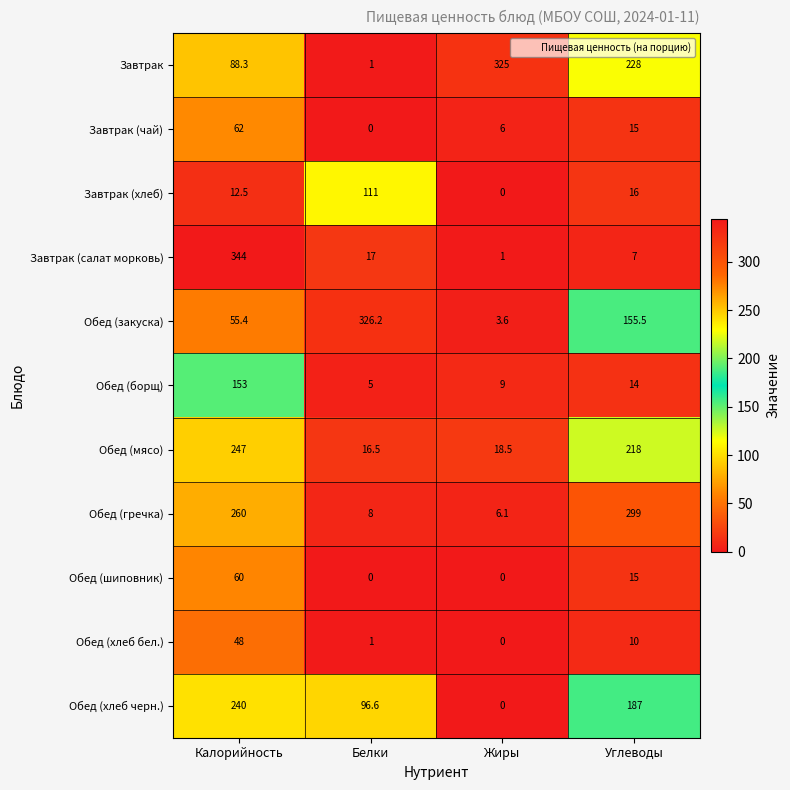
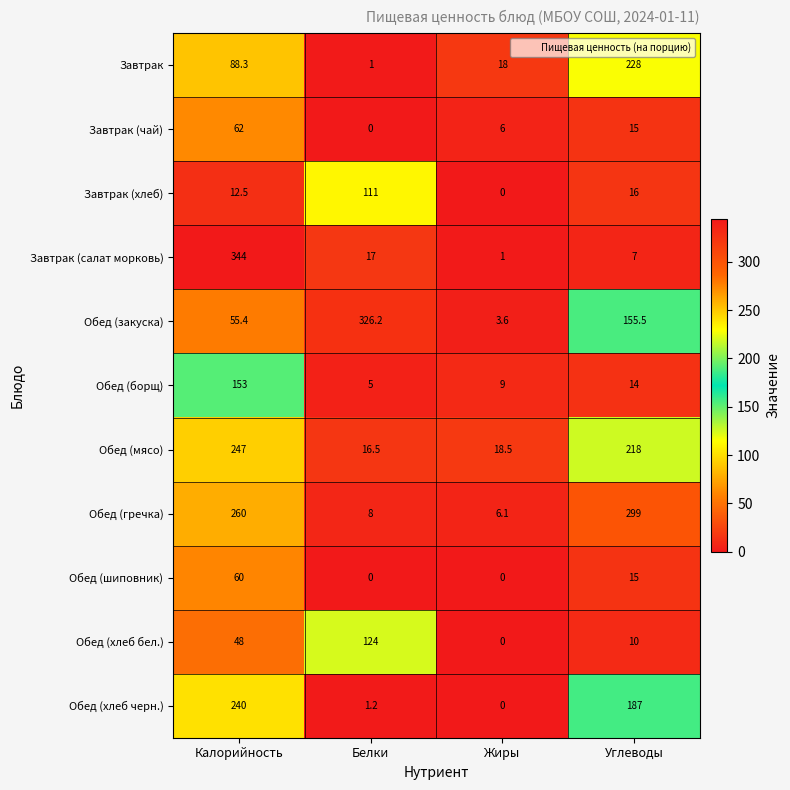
Завтрак, Жиры: 325 -> 18
Обед (хлеб бел.), Белки: 1 -> 124
Обед (хлеб черн.), Белки: 96.6 -> 1.2
